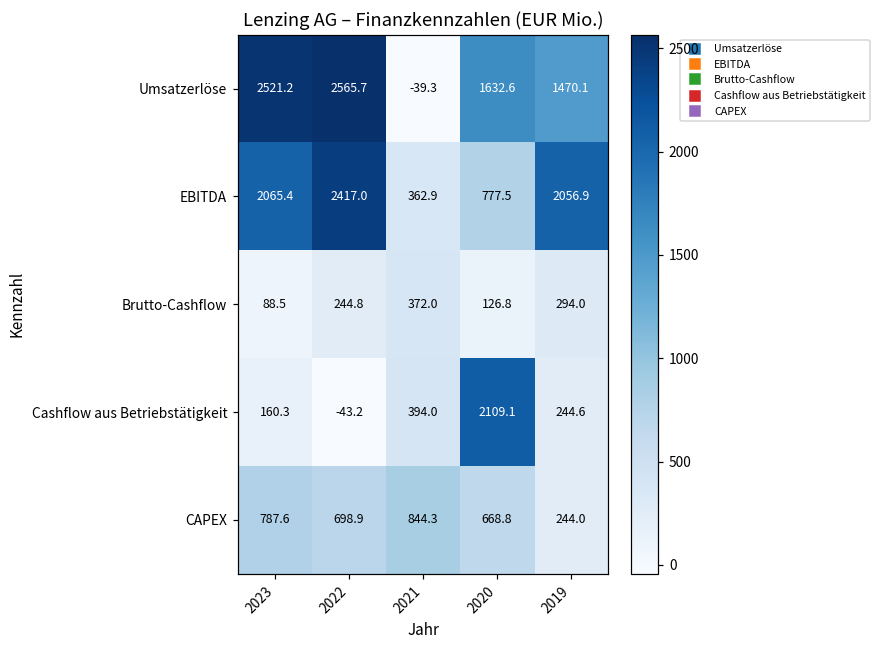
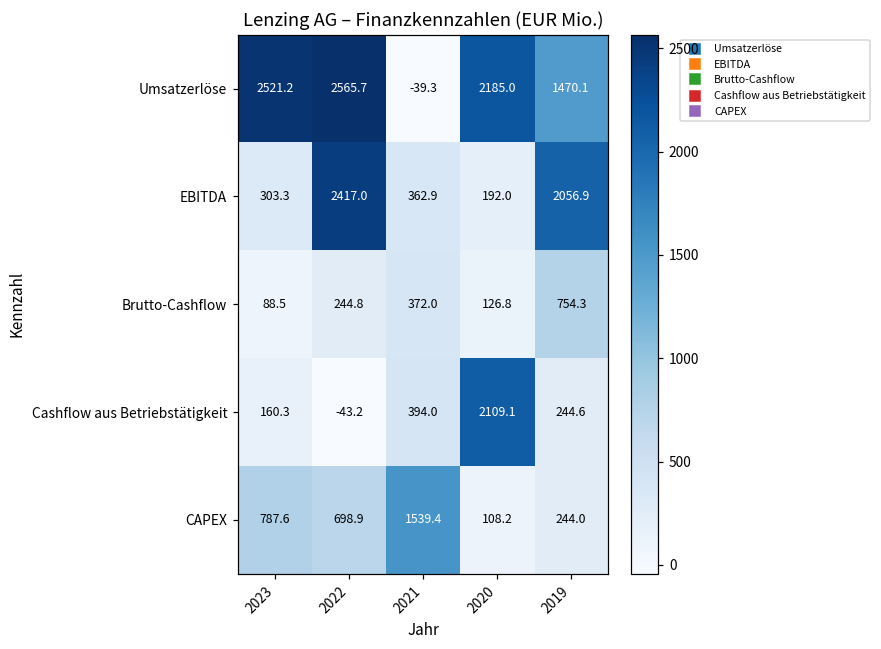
Umsatzerlöse, 2020: 1632.6 -> 2185.0
EBITDA, 2023: 2065.4 -> 303.3
EBITDA, 2020: 777.5 -> 192.0
Brutto-Cashflow, 2019: 294.0 -> 754.3
CAPEX, 2021: 844.3 -> 1539.4
CAPEX, 2020: 668.8 -> 108.2
